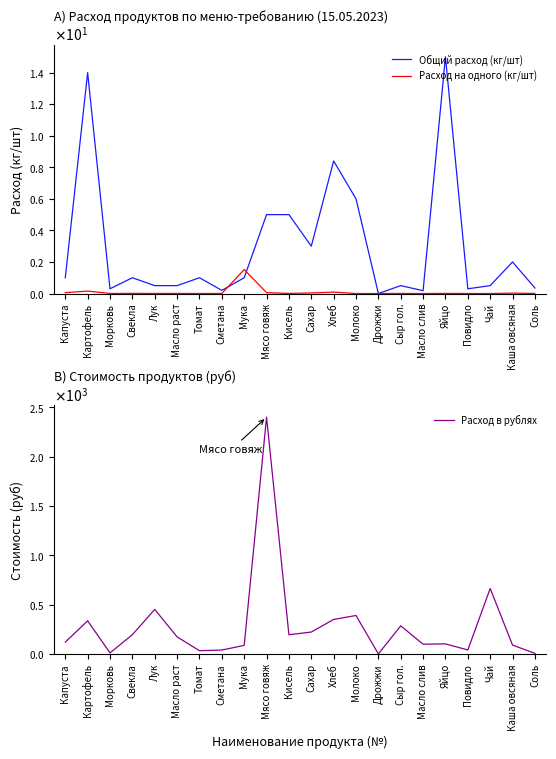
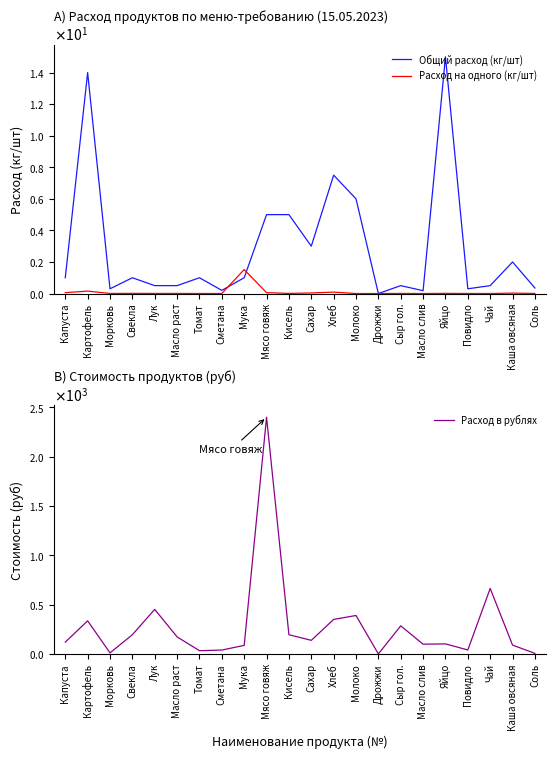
A) Расход продуктов по меню-требованию (15.05.2023), Общий расход (кг/шт), Хлеб: 8.4 -> 7.5
B) Стоимость продуктов (руб), Сахар: 200 -> 100
